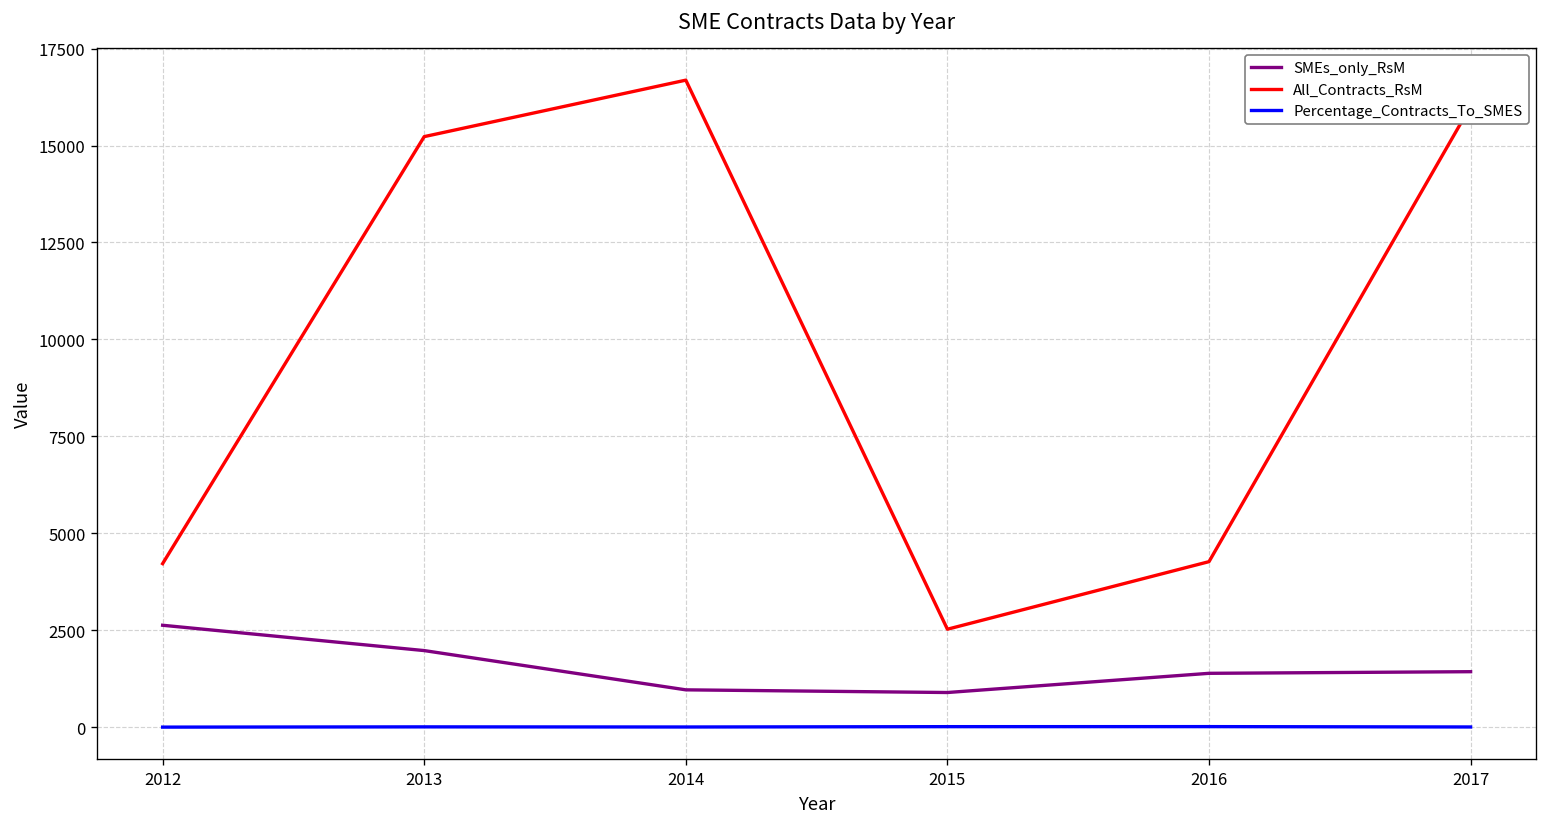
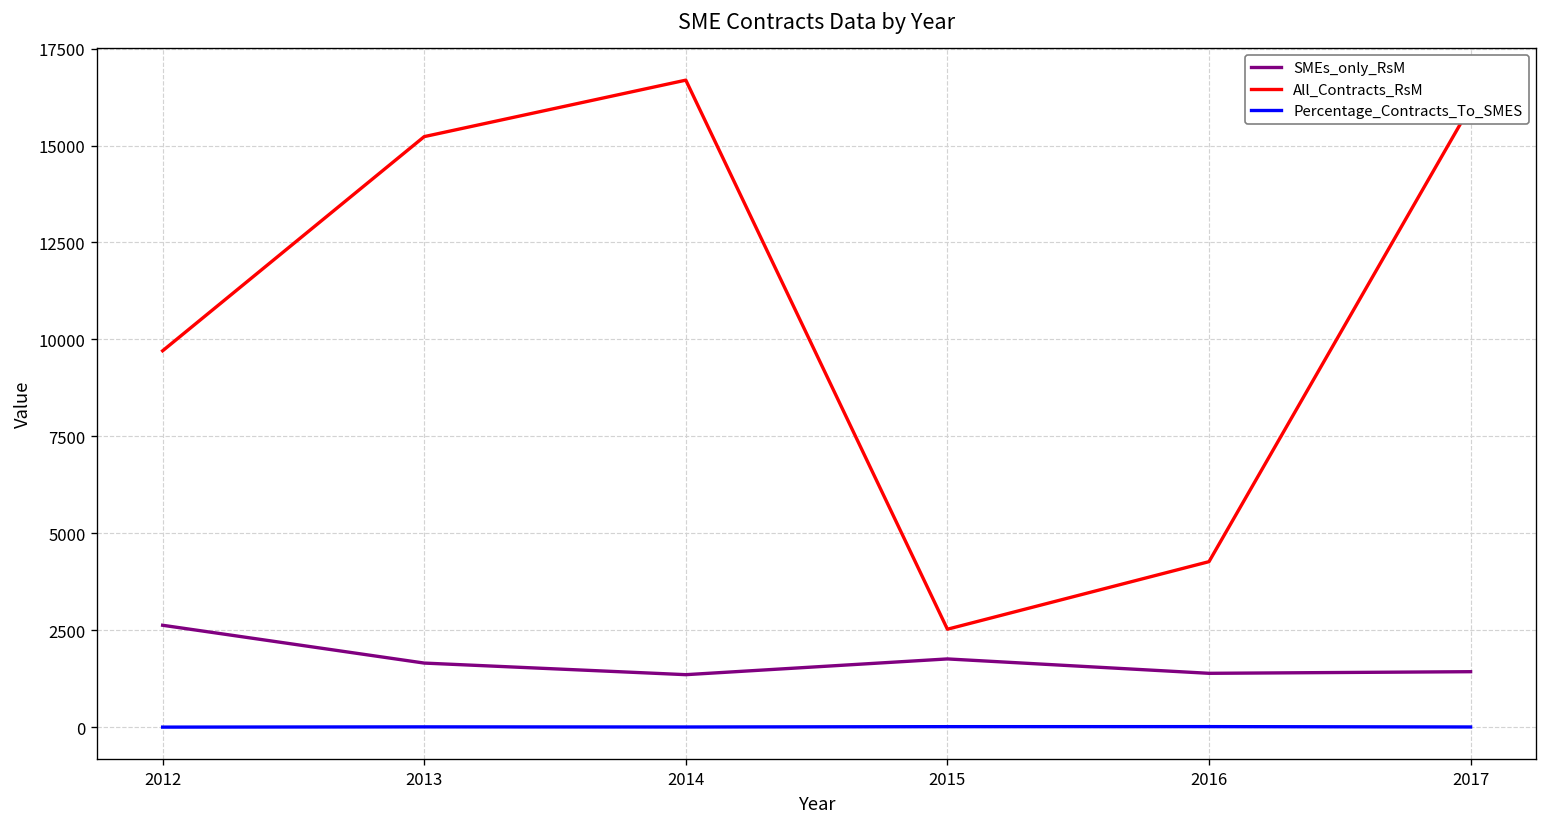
All_Contracts_RsM, 2012: 4200 -> 9700
SMEs_only_RsM, 2013: 2000 -> 1700
SMEs_only_RsM, 2014: 1000 -> 1400
SMEs_only_RsM, 2015: 900 -> 1800
